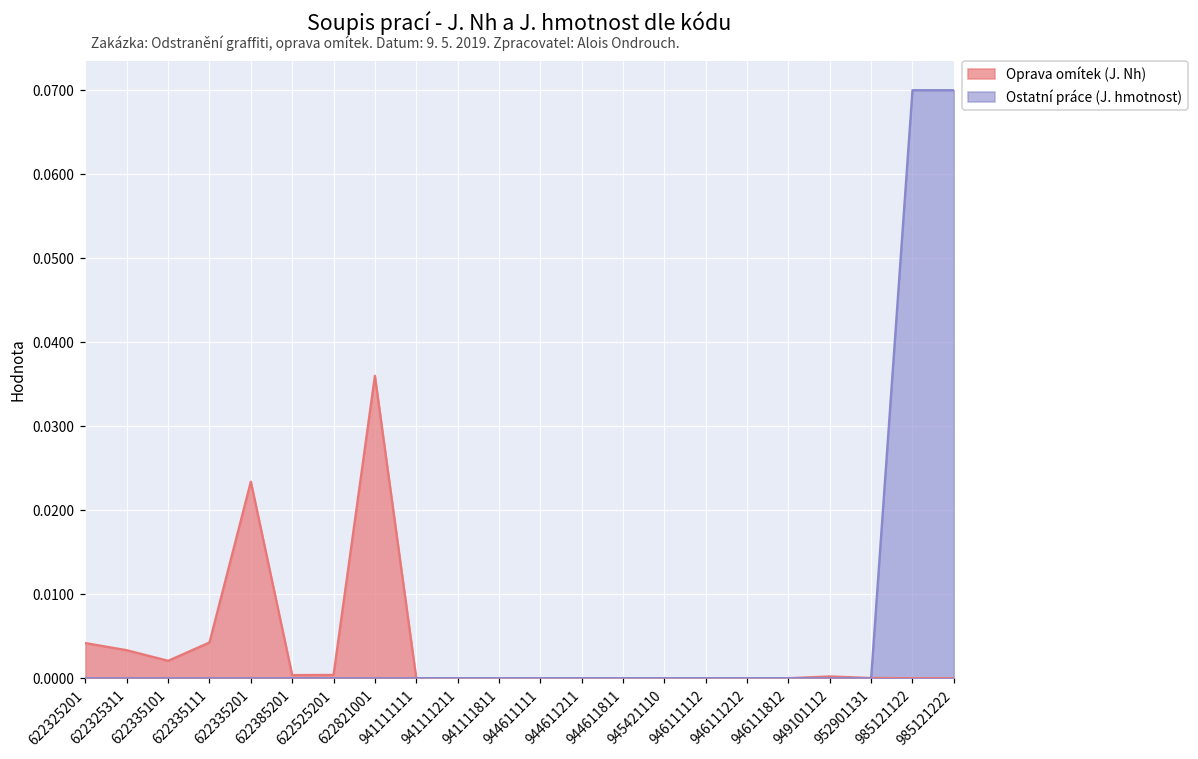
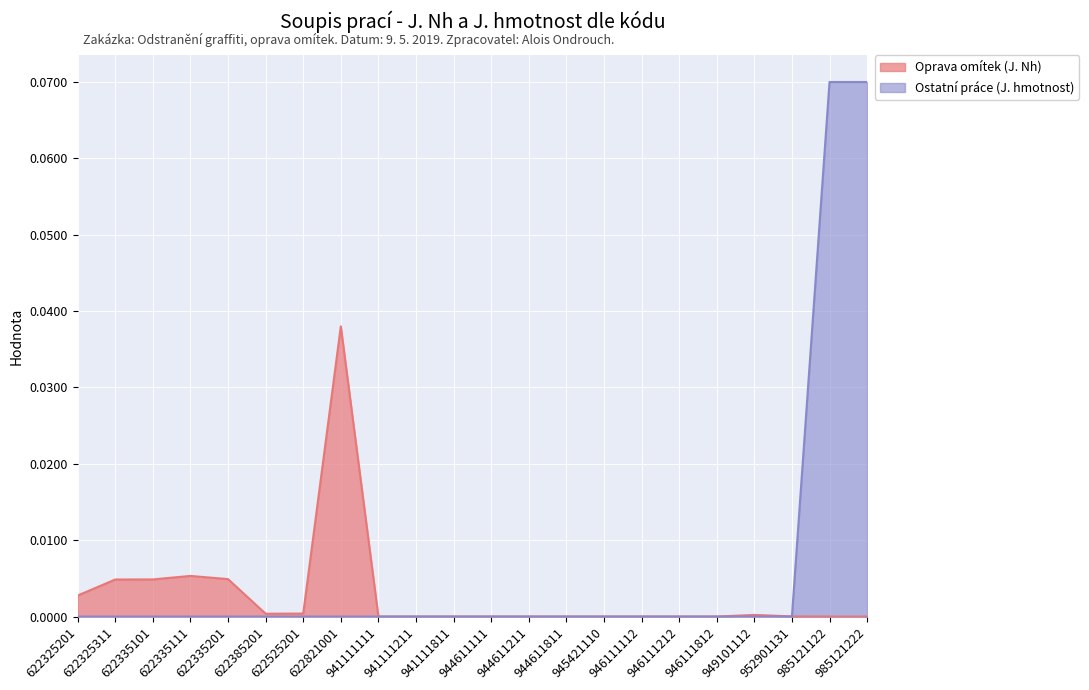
Oprava omítek (J. Nh), 622325201: 0.004 -> 0.003
Oprava omítek (J. Nh), 622325311: 0.003 -> 0.005
Oprava omítek (J. Nh), 622335101: 0.002 -> 0.005
Oprava omítek (J. Nh), 622335111: 0.004 -> 0.005
Oprava omítek (J. Nh), 622335201: 0.023 -> 0.005
Oprava omítek (J. Nh), 622821001: 0.036 -> 0.038
